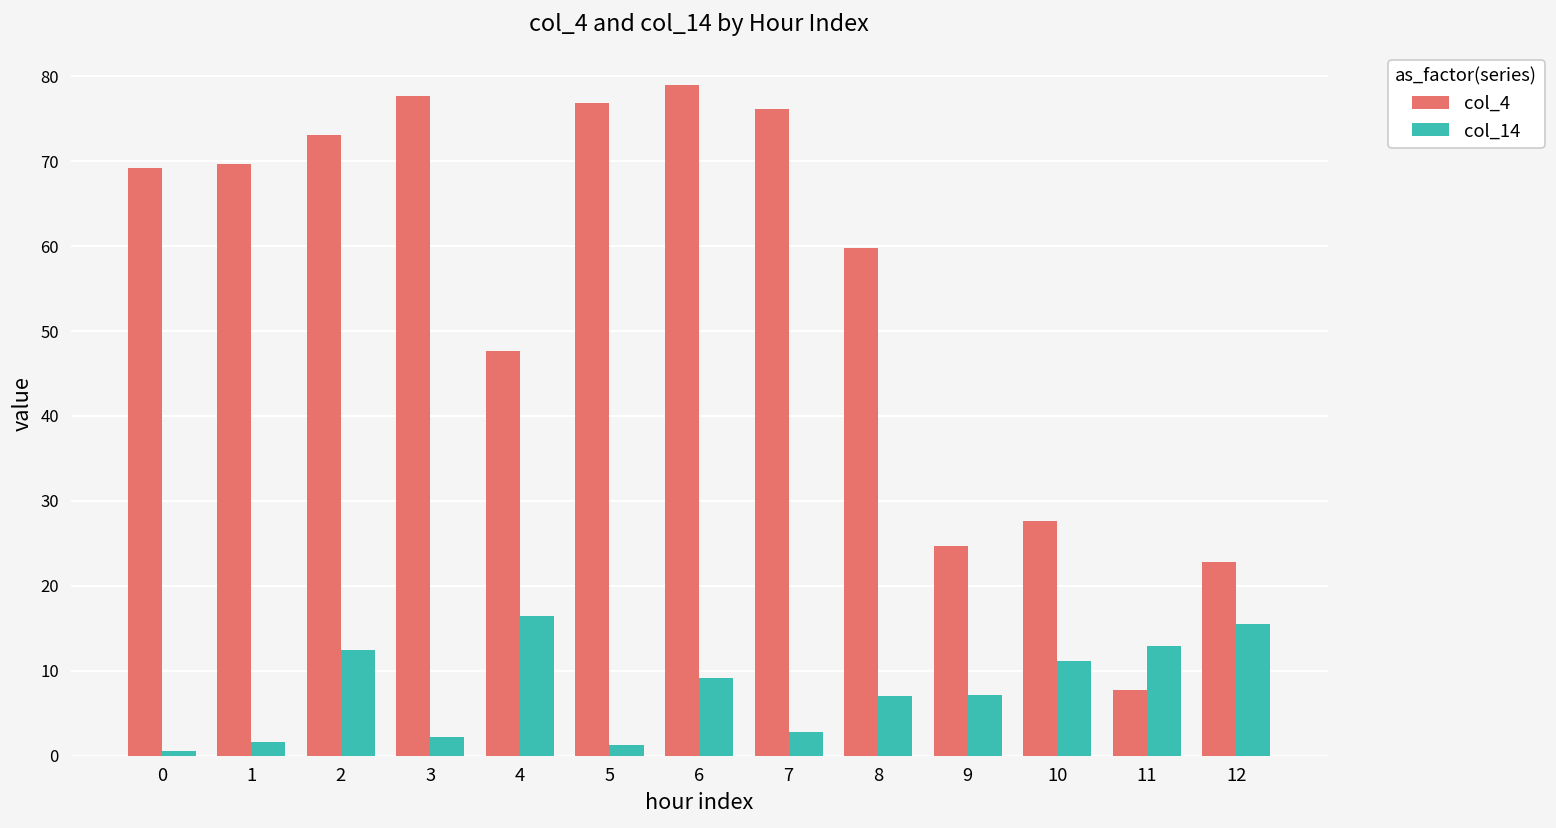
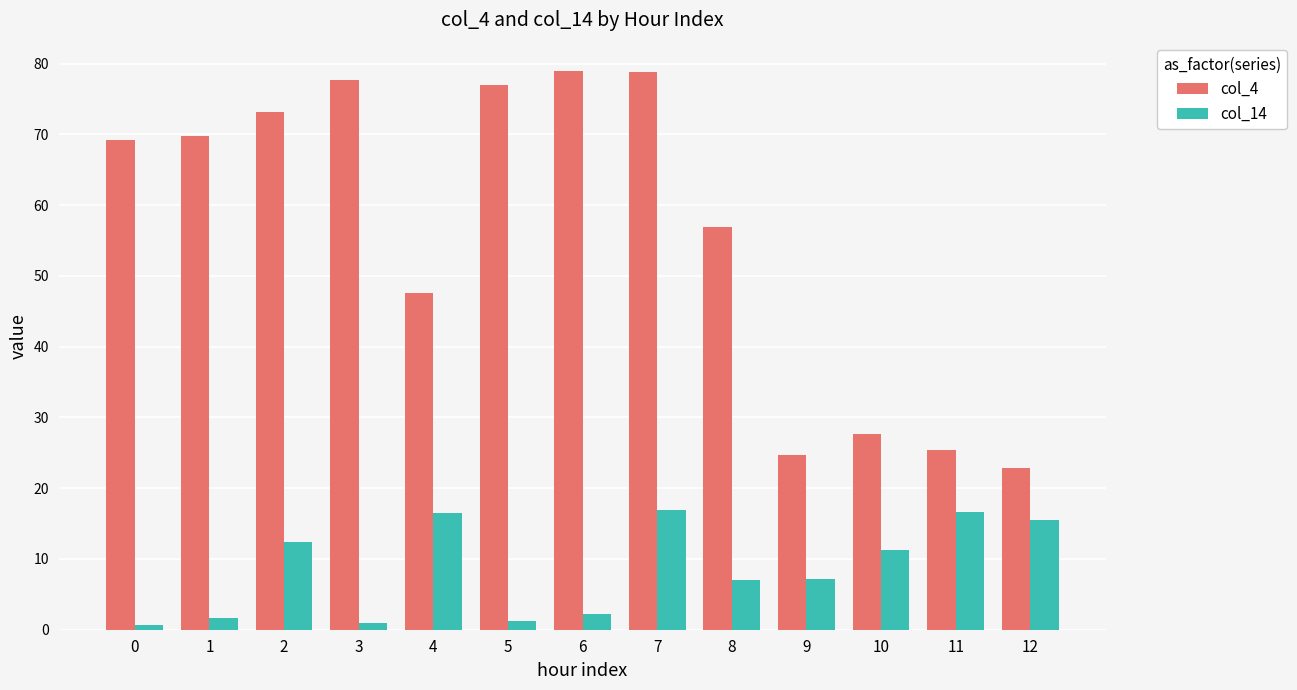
col_14, 3: 2 -> 1
col_14, 6: 9 -> 2
col_4, 7: 76 -> 79
col_14, 7: 3 -> 17
col_4, 8: 60 -> 57
col_4, 11: 8 -> 25
col_14, 11: 13 -> 17
